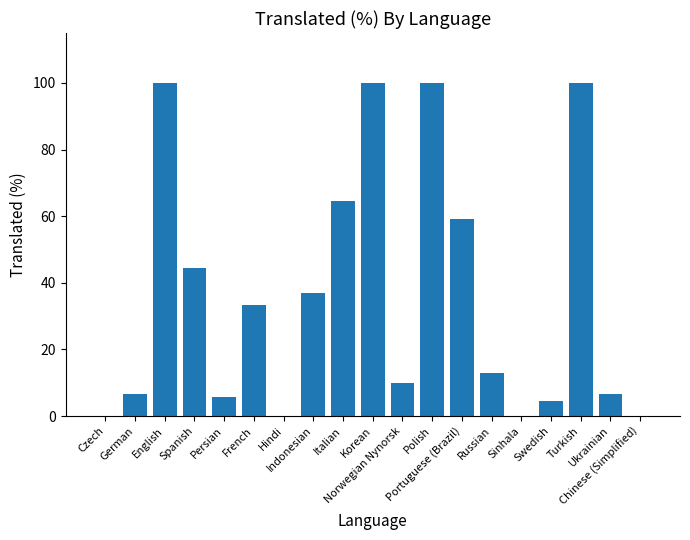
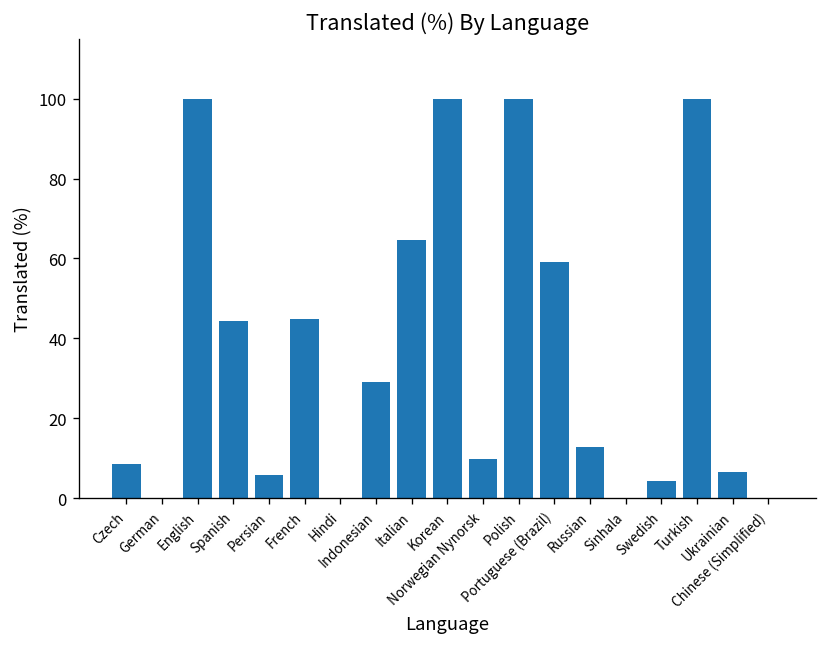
Czech: 0 -> 9
German: 7 -> 0
French: 33 -> 45
Indonesian: 37 -> 29
